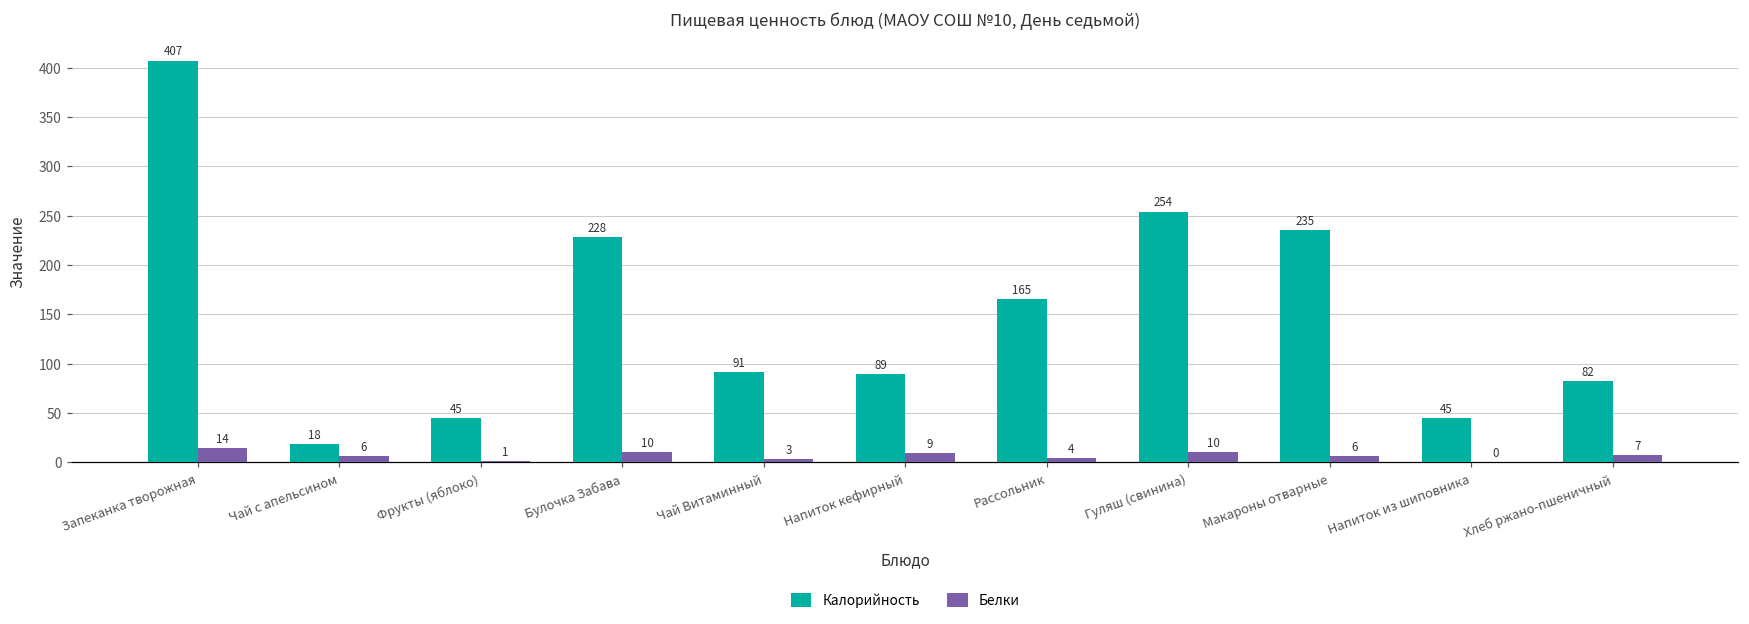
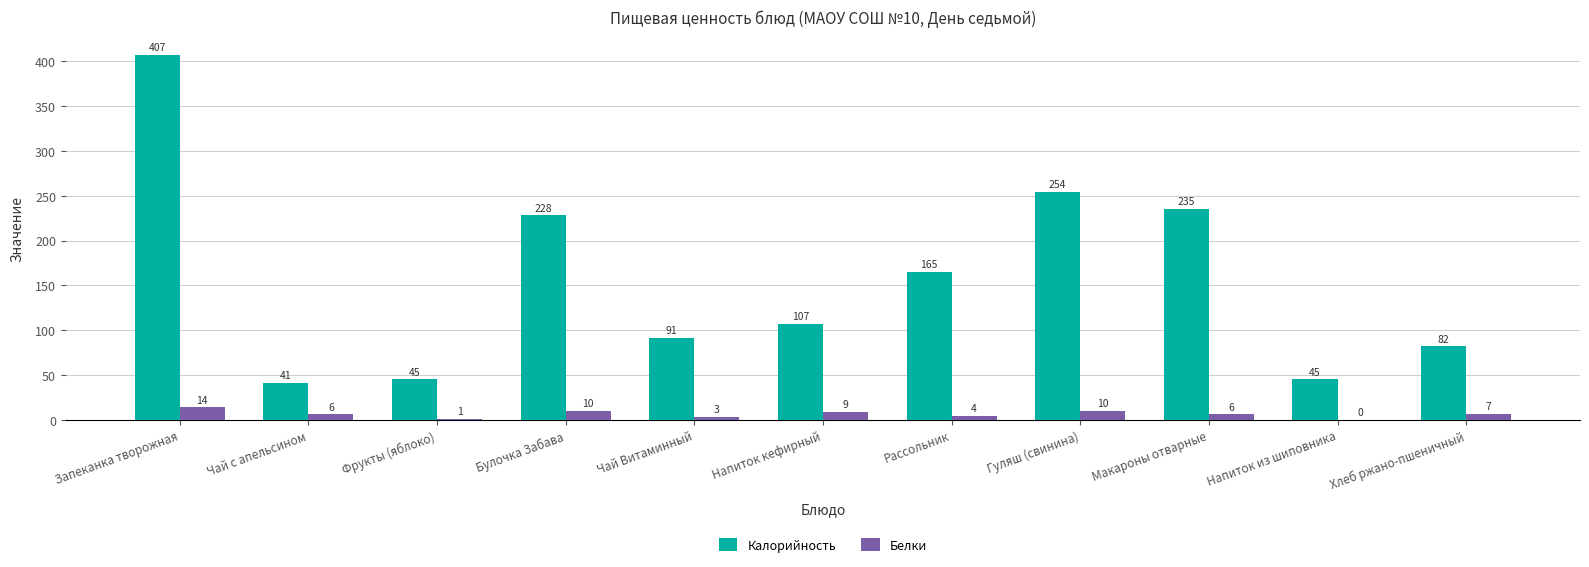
Калорийность, Чай с апельсином: 18 -> 41
Калорийность, Напиток кефирный: 89 -> 107
